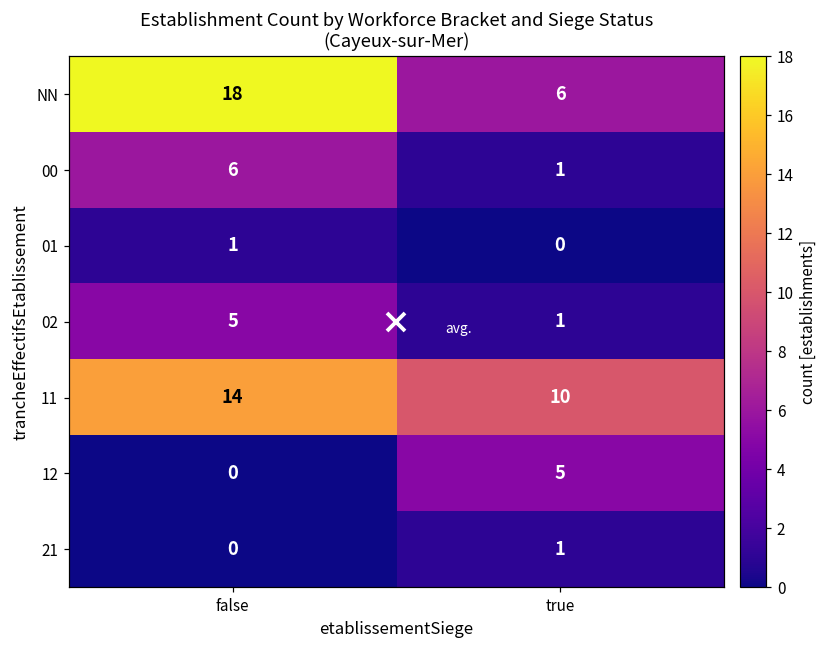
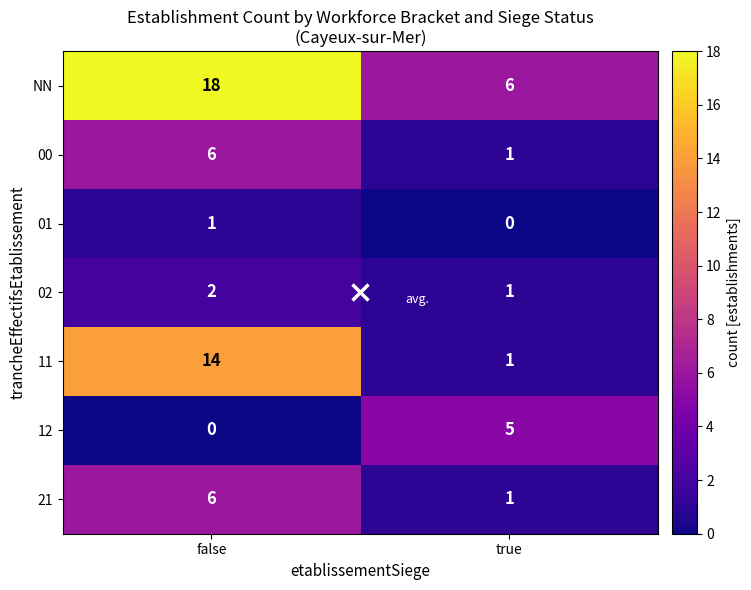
02, false: 5 -> 2
11, true: 10 -> 1
21, false: 0 -> 6
